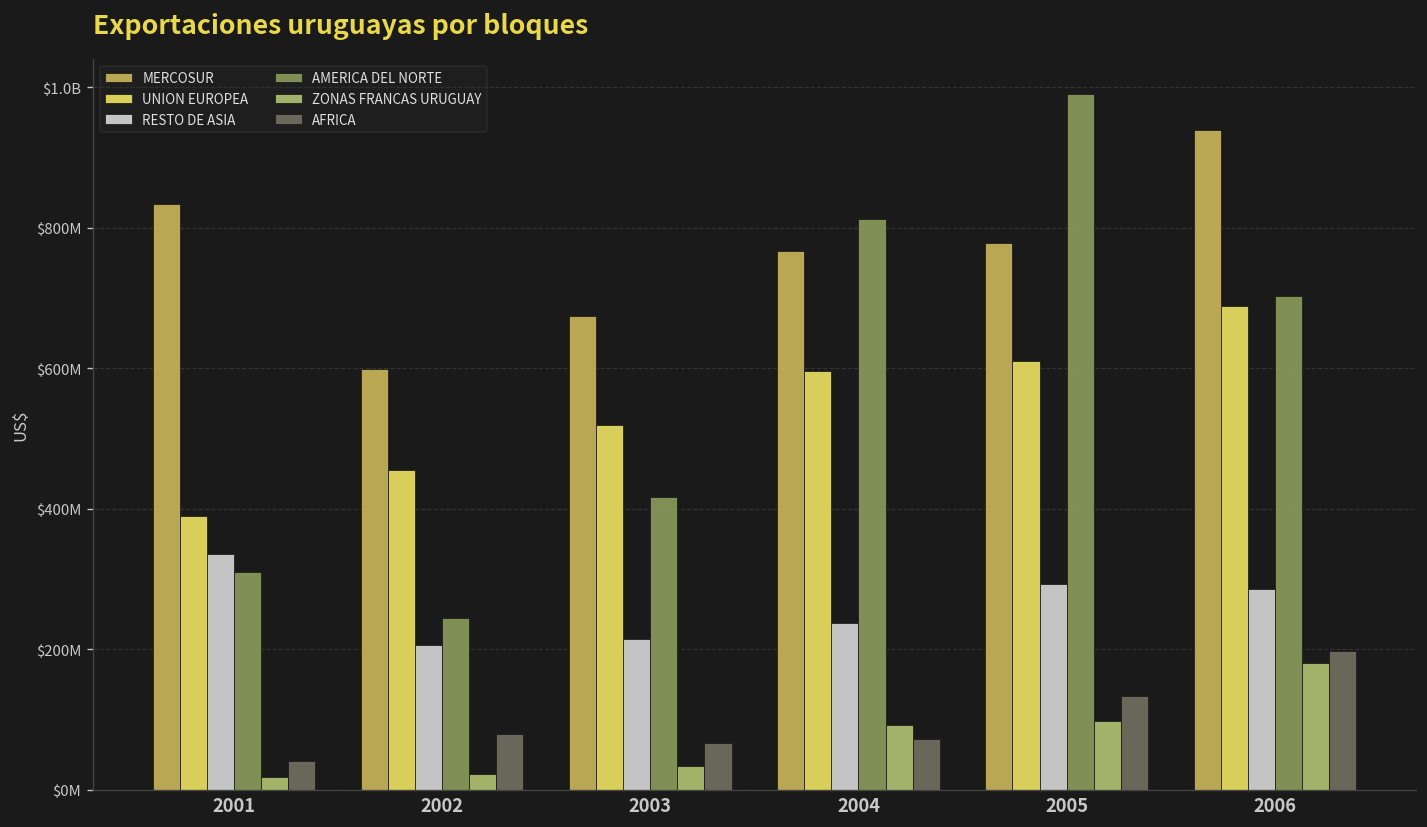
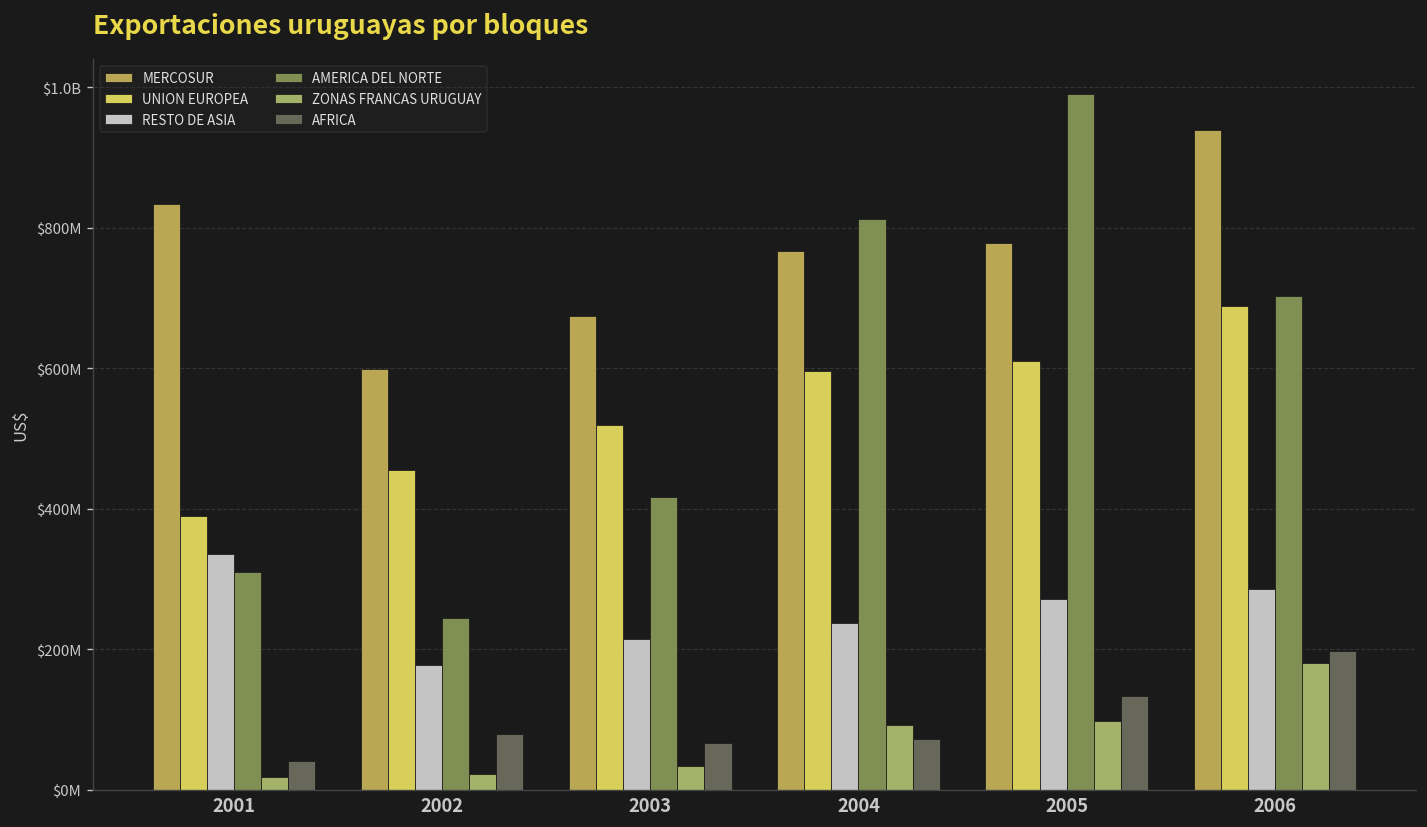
RESTO DE ASIA, 2002: $210000000 -> $180000000
RESTO DE ASIA, 2005: $290000000 -> $270000000
